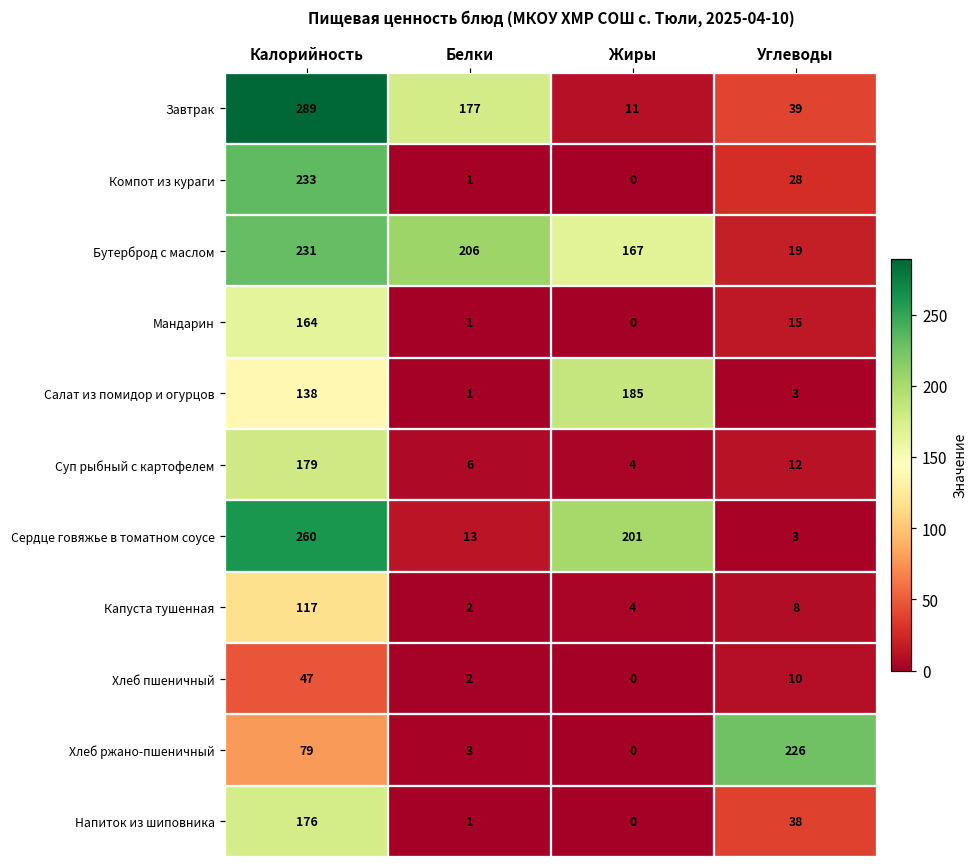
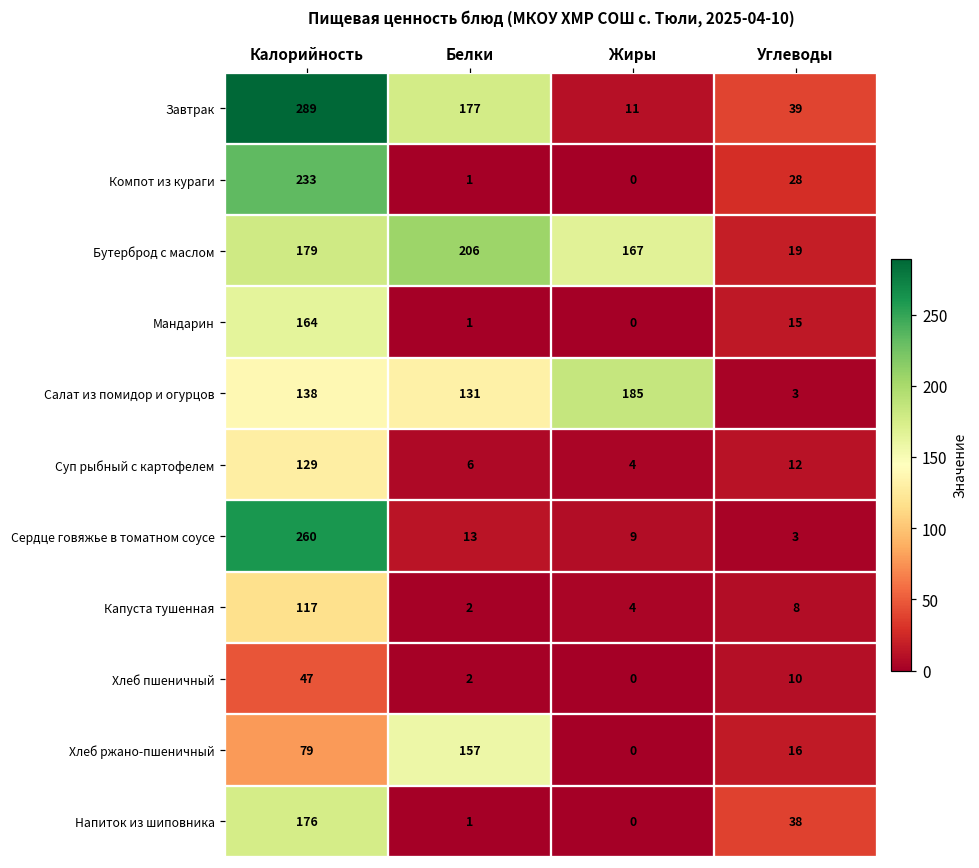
Бутерброд с маслом, Калорийность: 231 -> 179
Салат из помидор и огурцов, Белки: 1 -> 131
Суп рыбный с картофелем, Калорийность: 179 -> 129
Сердце говяжье в томатном соусе, Жиры: 201 -> 9
Хлеб ржано-пшеничный, Белки: 3 -> 157
Хлеб ржано-пшеничный, Углеводы: 226 -> 16
